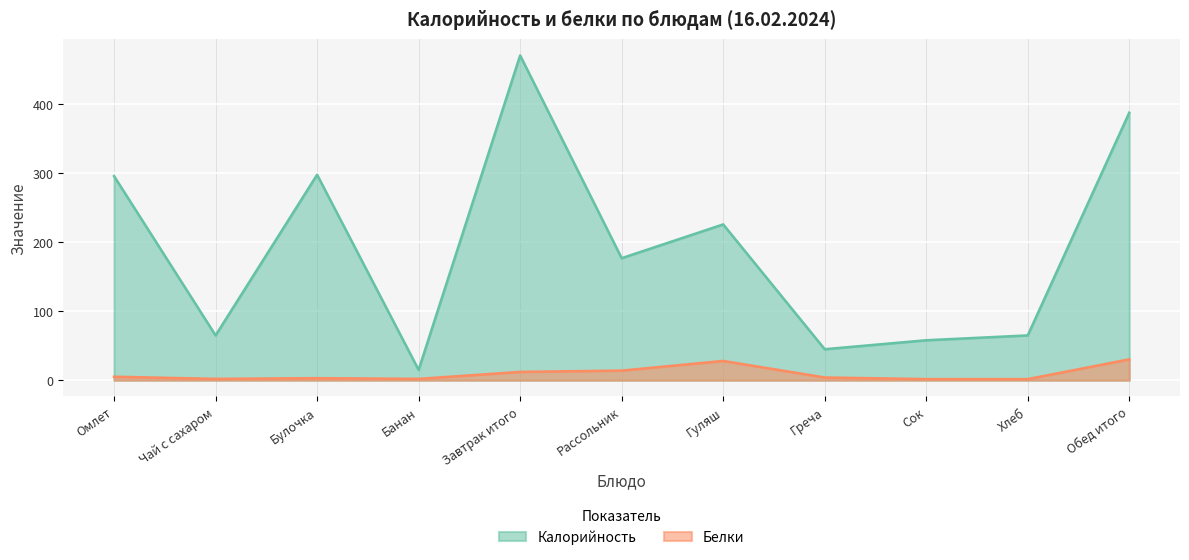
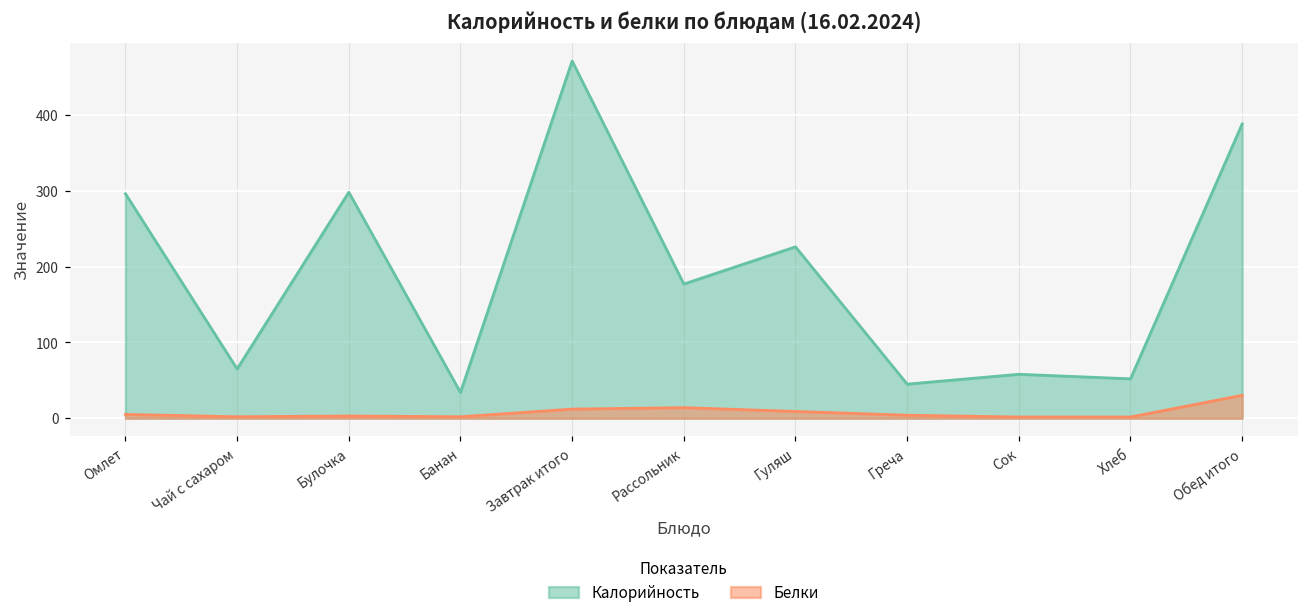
Калорийность, Банан: 20 -> 30
Белки, Гуляш: 30 -> 10
Калорийность, Хлеб: 70 -> 50
